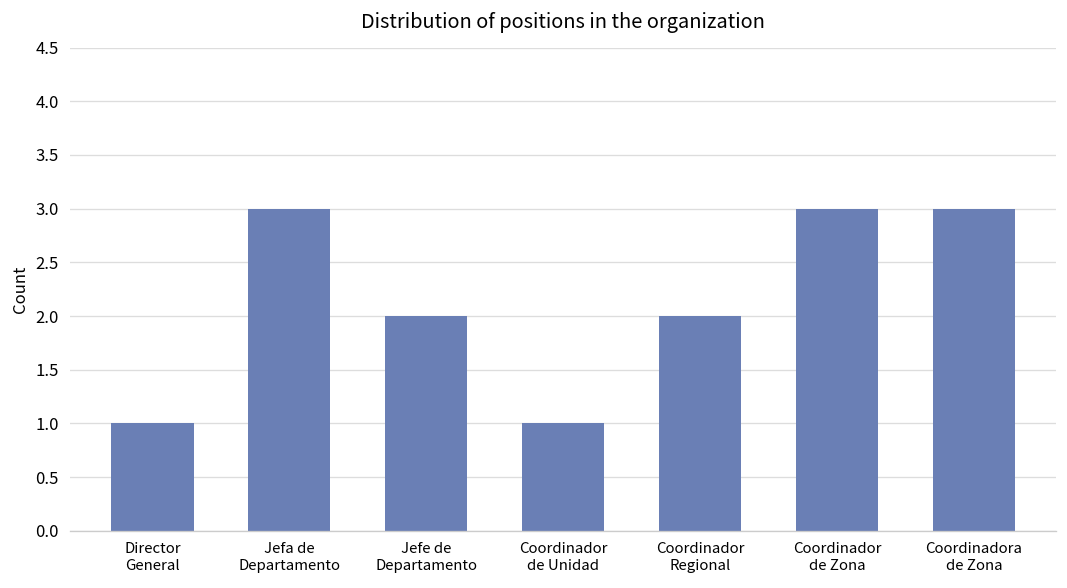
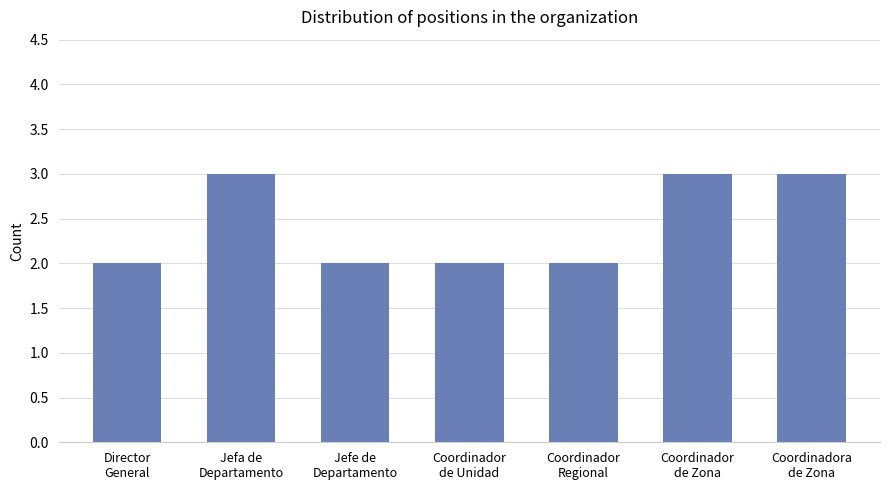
Director General: 1 -> 2
Coordinador de Unidad: 1 -> 2
